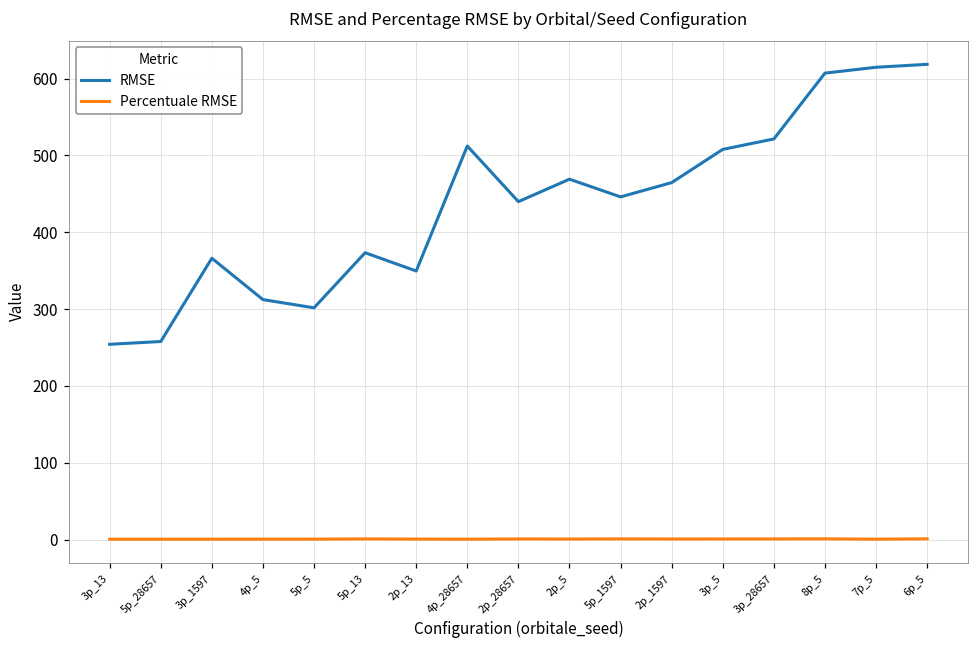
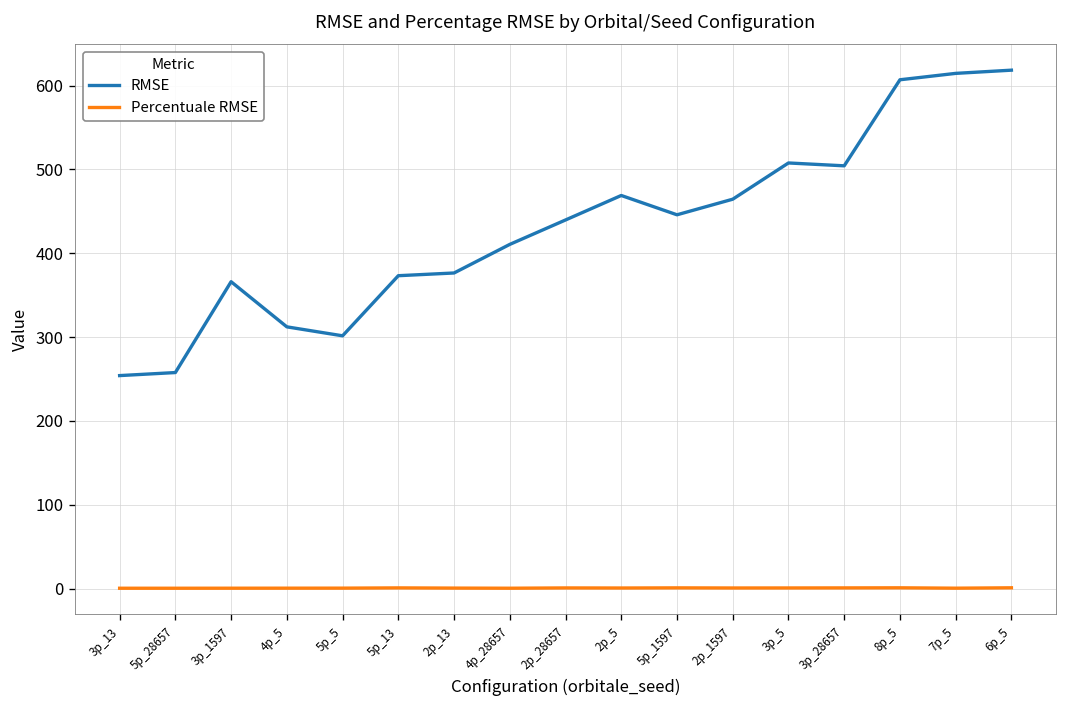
RMSE, 2p_13: 350 -> 380
RMSE, 4p_28657: 510 -> 410
RMSE, 3p_28657: 520 -> 500
